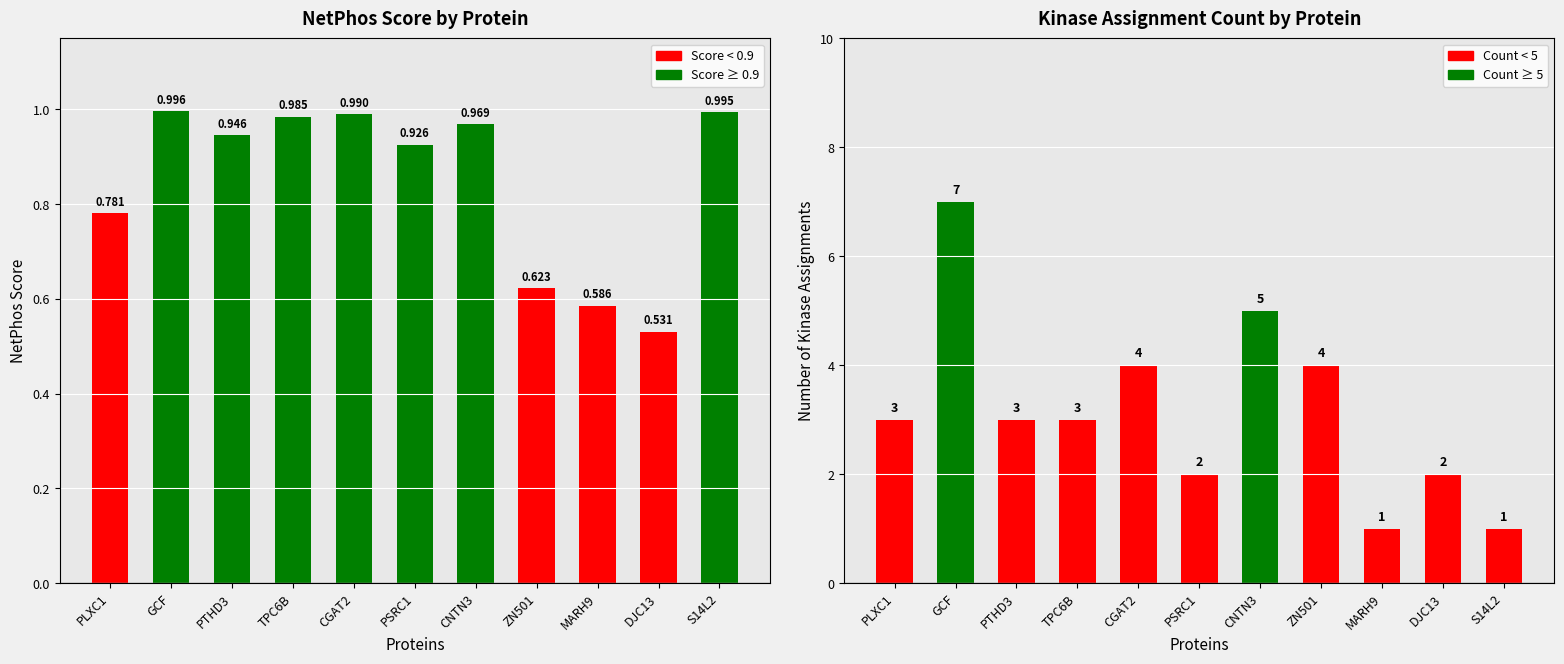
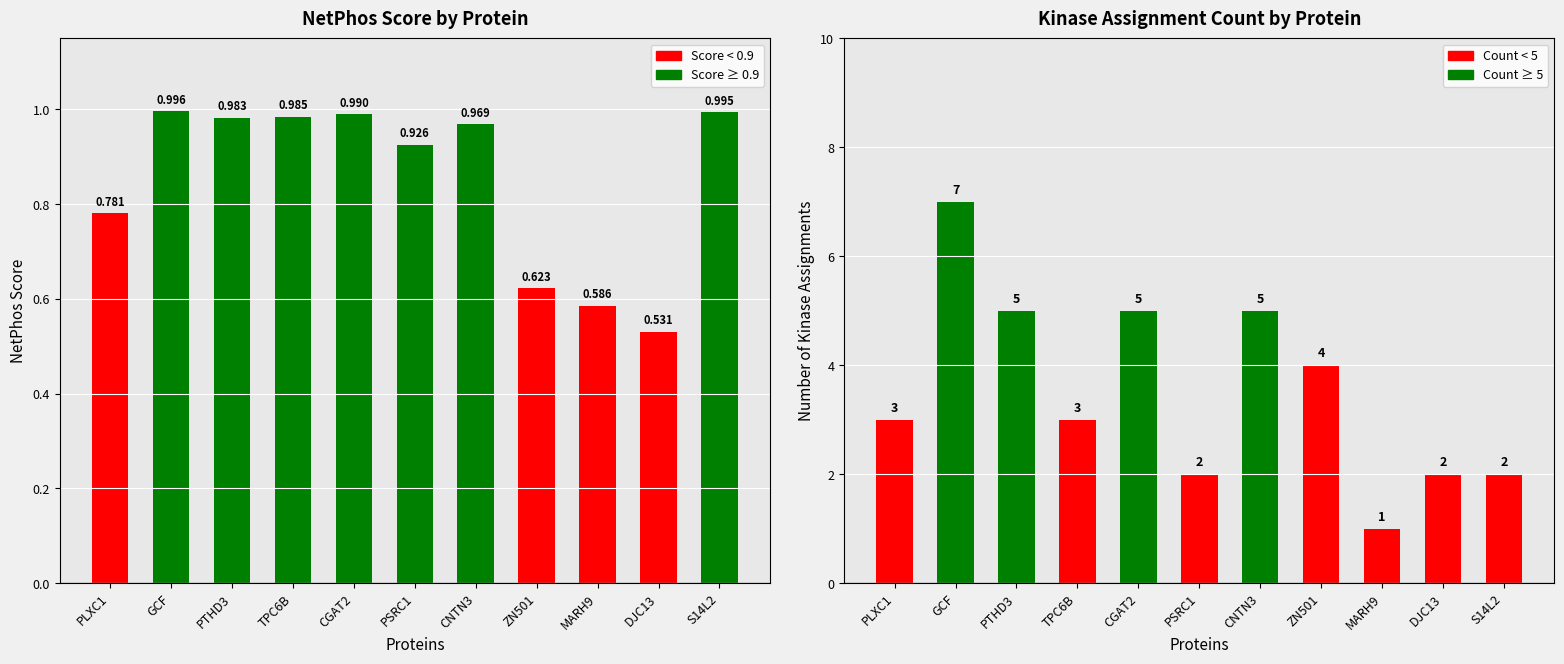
NetPhos Score by Protein, PTHD3: 0.946 -> 0.983
Kinase Assignment Count by Protein, PTHD3: 3 -> 5
Kinase Assignment Count by Protein, CGAT2: 4 -> 5
Kinase Assignment Count by Protein, S14L2: 1 -> 2
